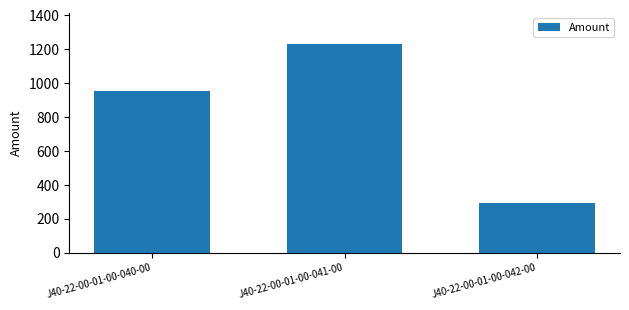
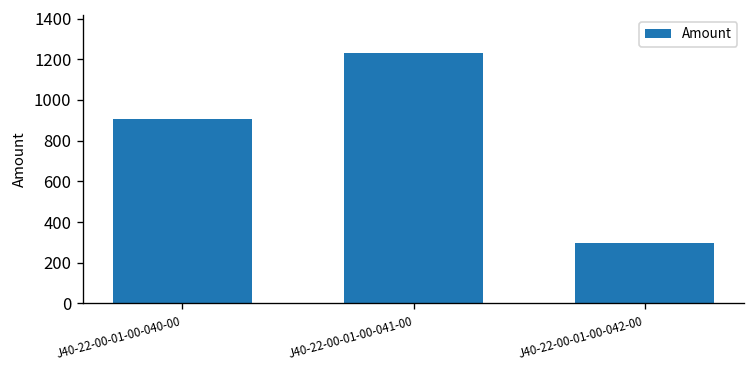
J40-22-00-01-00-040-00: 950 -> 900
